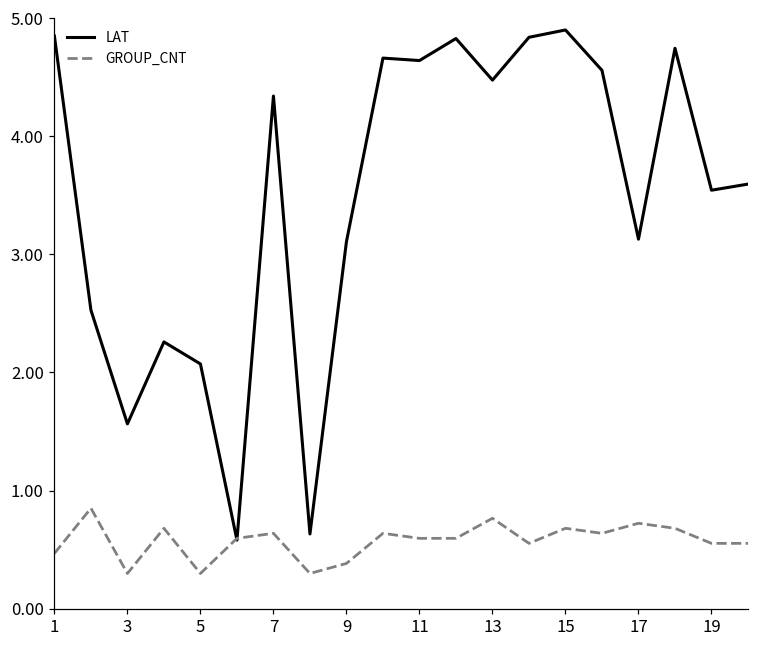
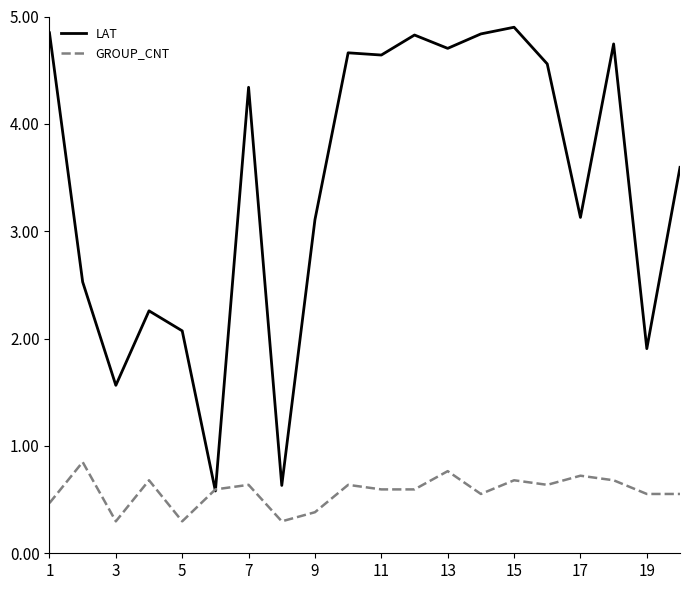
LAT, 13: 4.48 -> 4.70
LAT, 19: 3.54 -> 1.91
